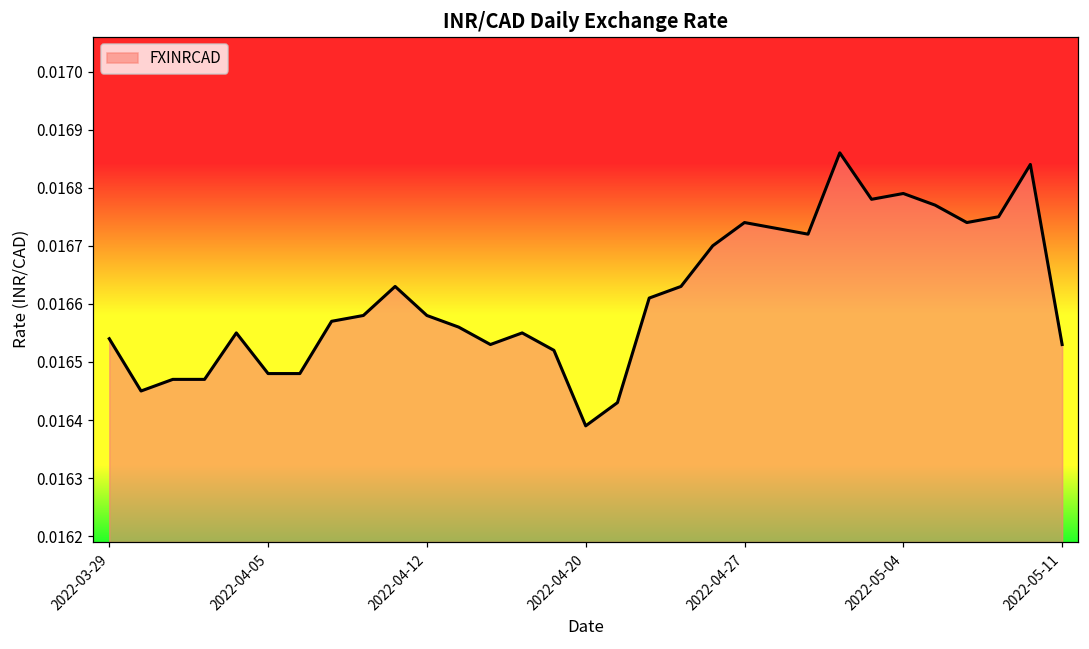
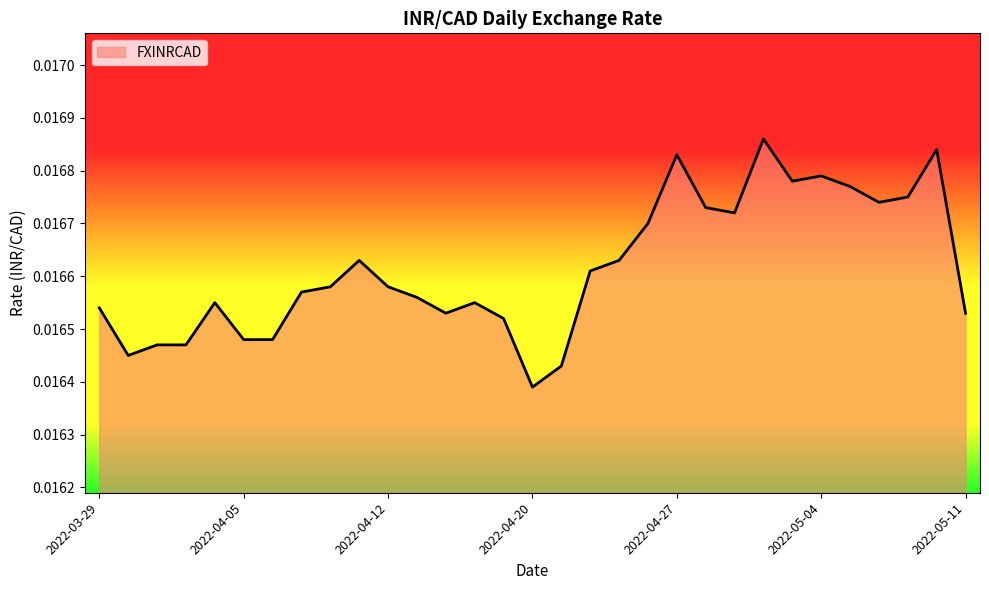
2022-04-27: 0.01674 -> 0.01683
